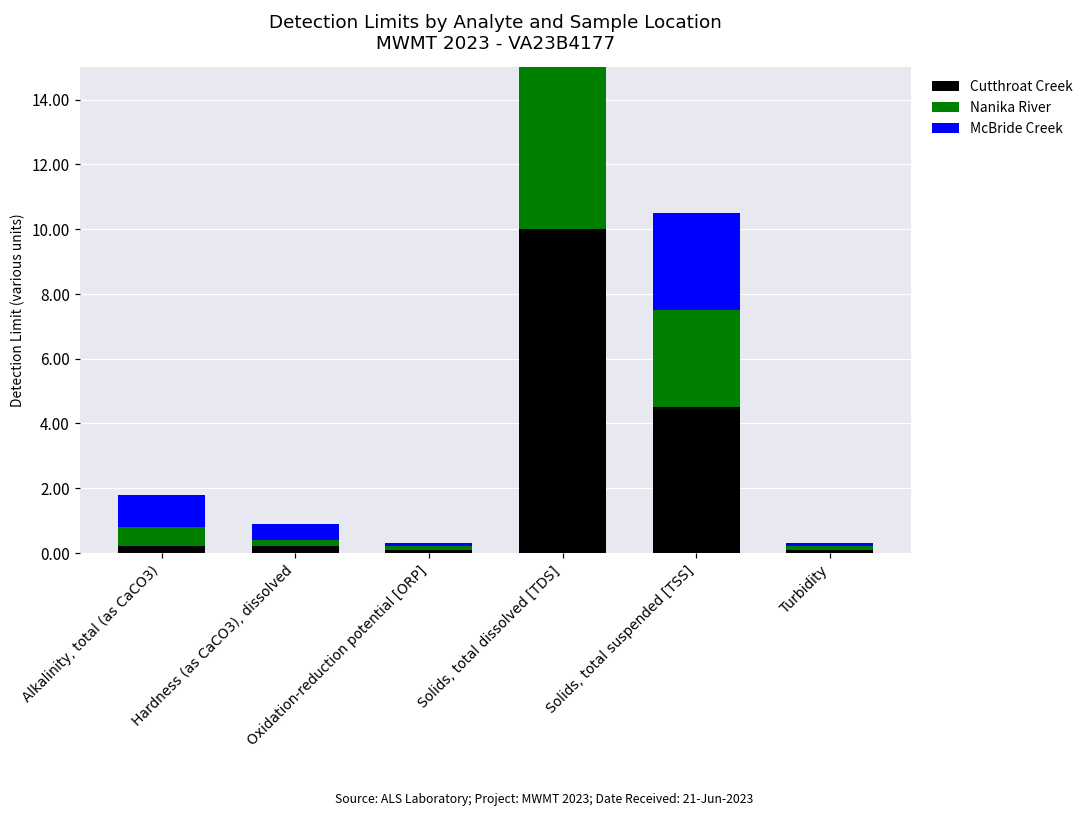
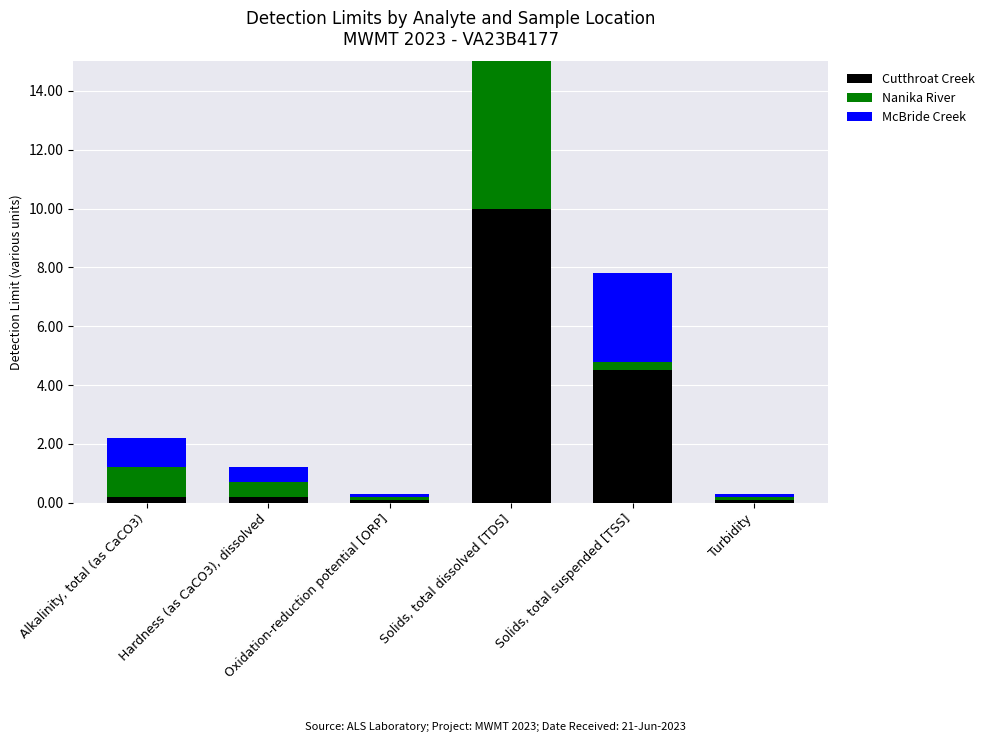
Nanika River, Alkalinity, total (as CaCO3): 0.6 -> 1.0
Nanika River, Hardness (as CaCO3), dissolved: 0.2 -> 0.5
Nanika River, Solids, total suspended [TSS]: 3.0 -> 0.3
